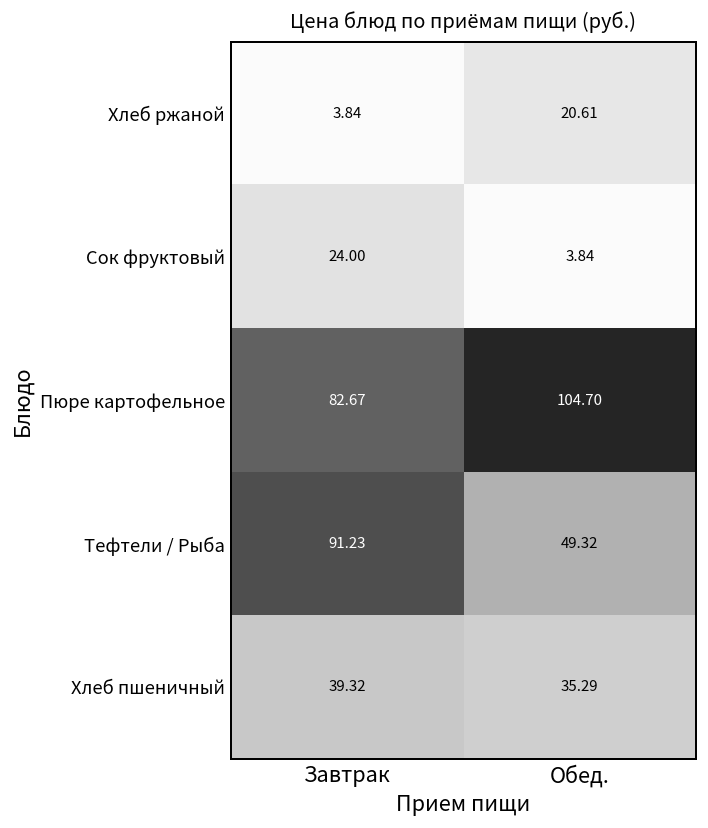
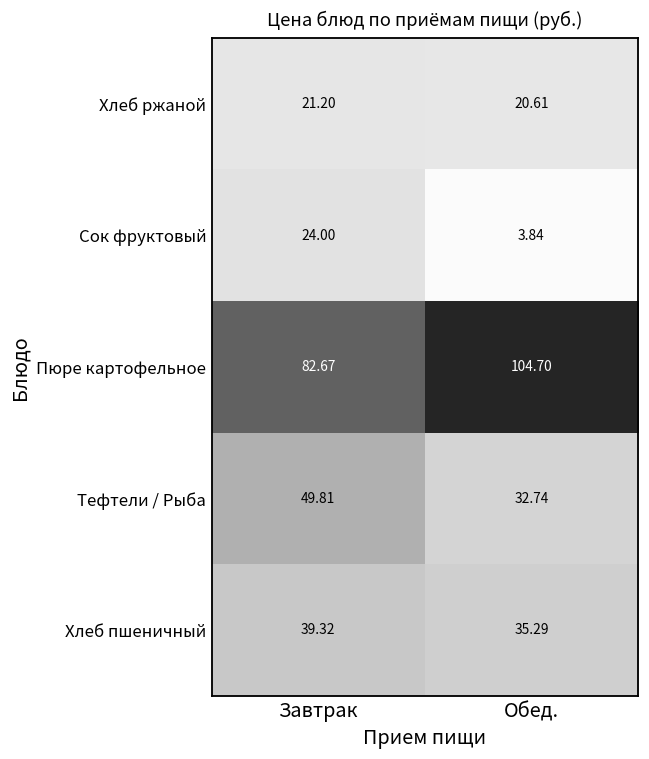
Хлеб ржаной, Завтрак: 3.84 -> 21.20
Тефтели / Рыба, Завтрак: 91.23 -> 49.81
Тефтели / Рыба, Обед.: 49.32 -> 32.74
